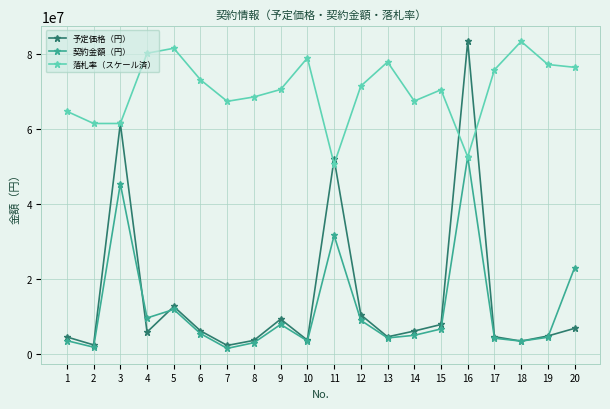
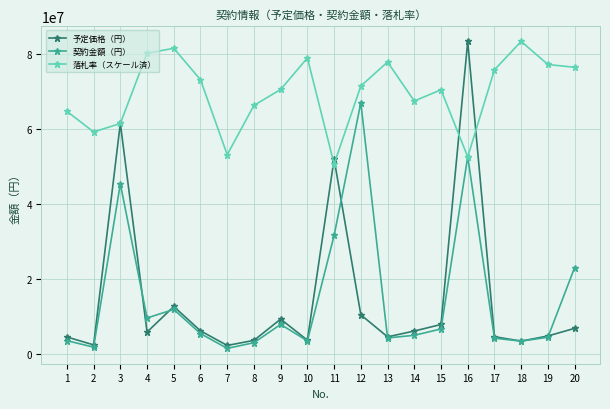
落札率（スケール済）, 2: 62000000 -> 59000000
落札率（スケール済）, 7: 67000000 -> 53000000
落札率（スケール済）, 8: 69000000 -> 66000000
契約金額（円）, 12: 9000000 -> 67000000
